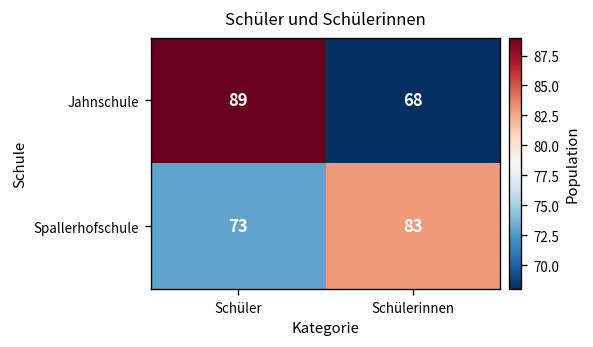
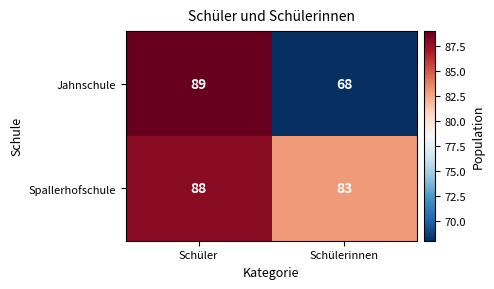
Spallerhofschule, Schüler: 73 -> 88
